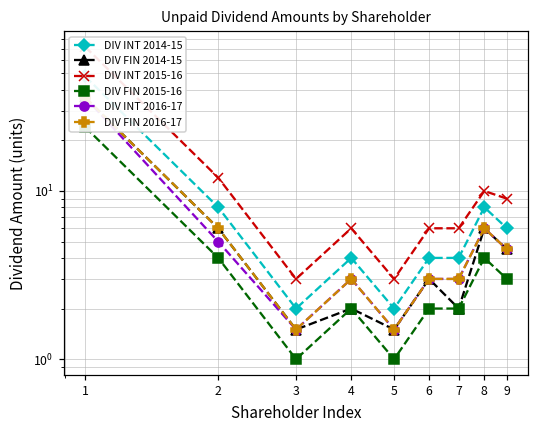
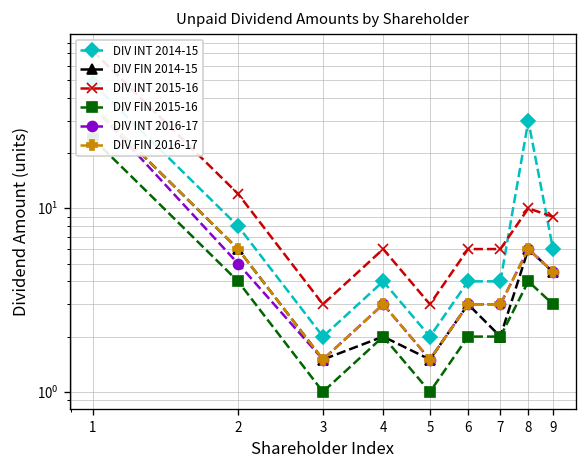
DIV INT 2014-15, 8: 8 -> 30
